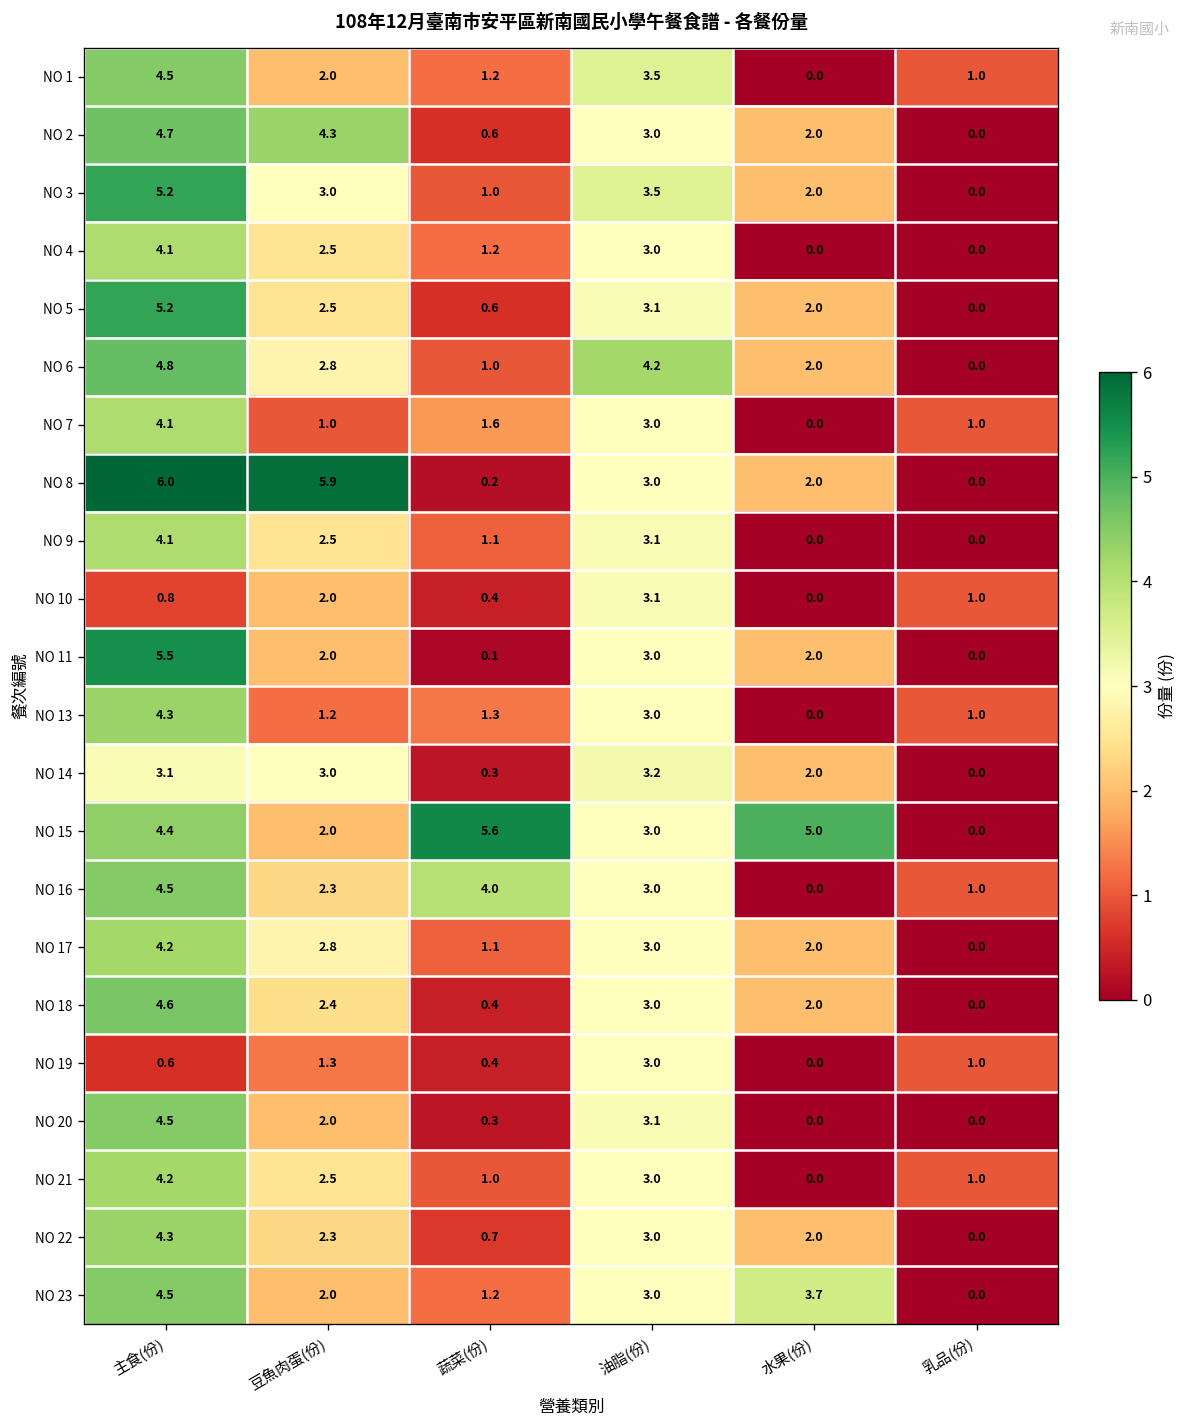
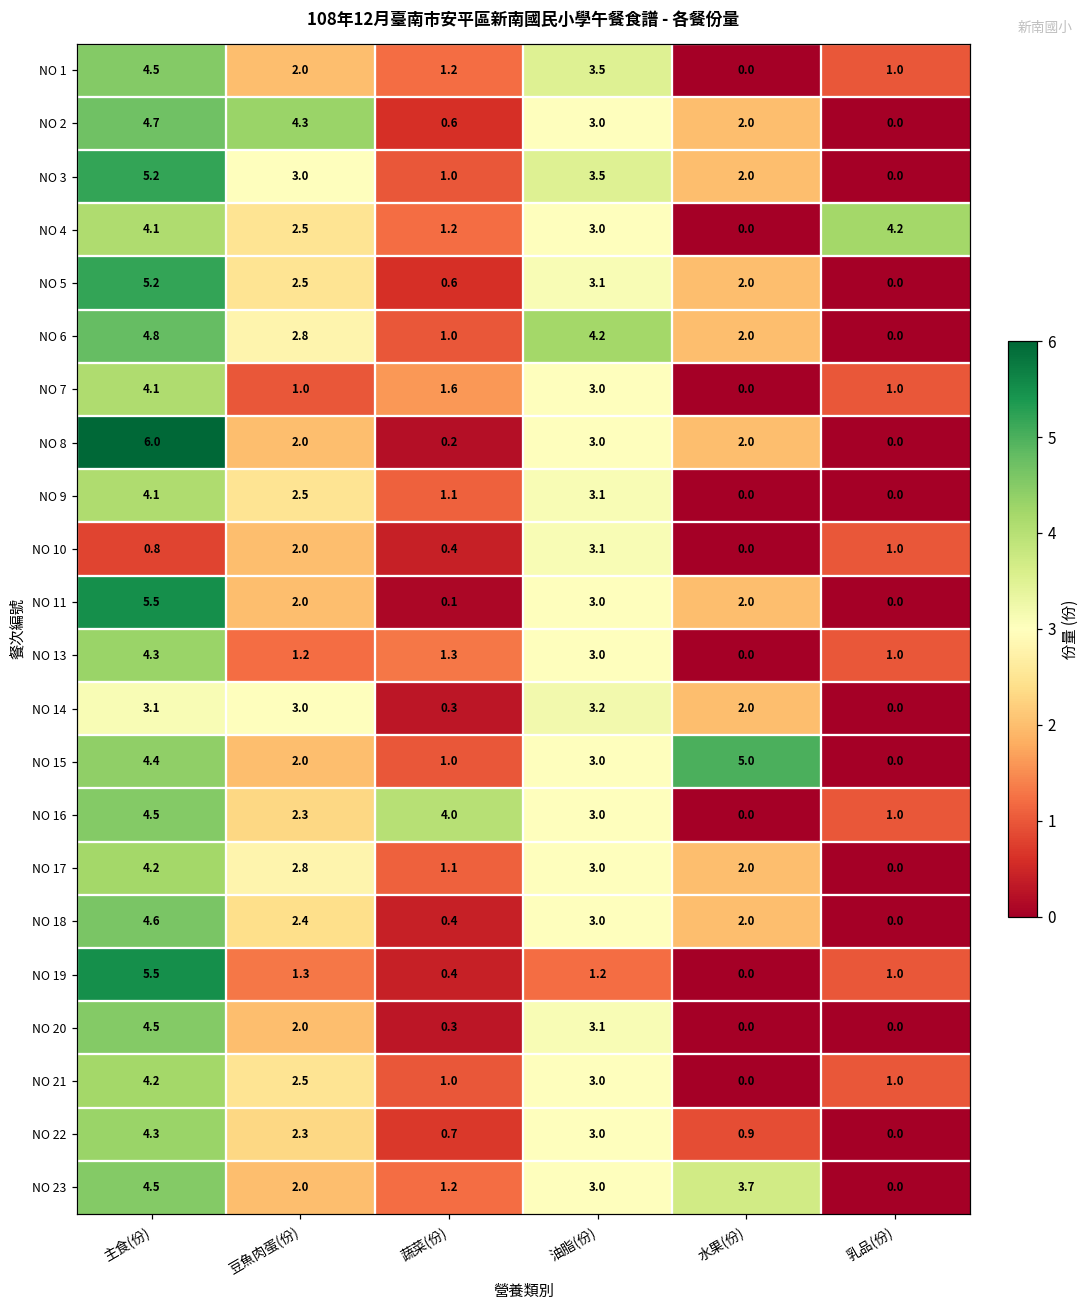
NO 4, 乳品(份): 0.0 -> 4.2
NO 8, 豆魚肉蛋(份): 5.9 -> 2.0
NO 15, 蔬菜(份): 5.6 -> 1.0
NO 19, 主食(份): 0.6 -> 5.5
NO 19, 油脂(份): 3.0 -> 1.2
NO 22, 水果(份): 2.0 -> 0.9
